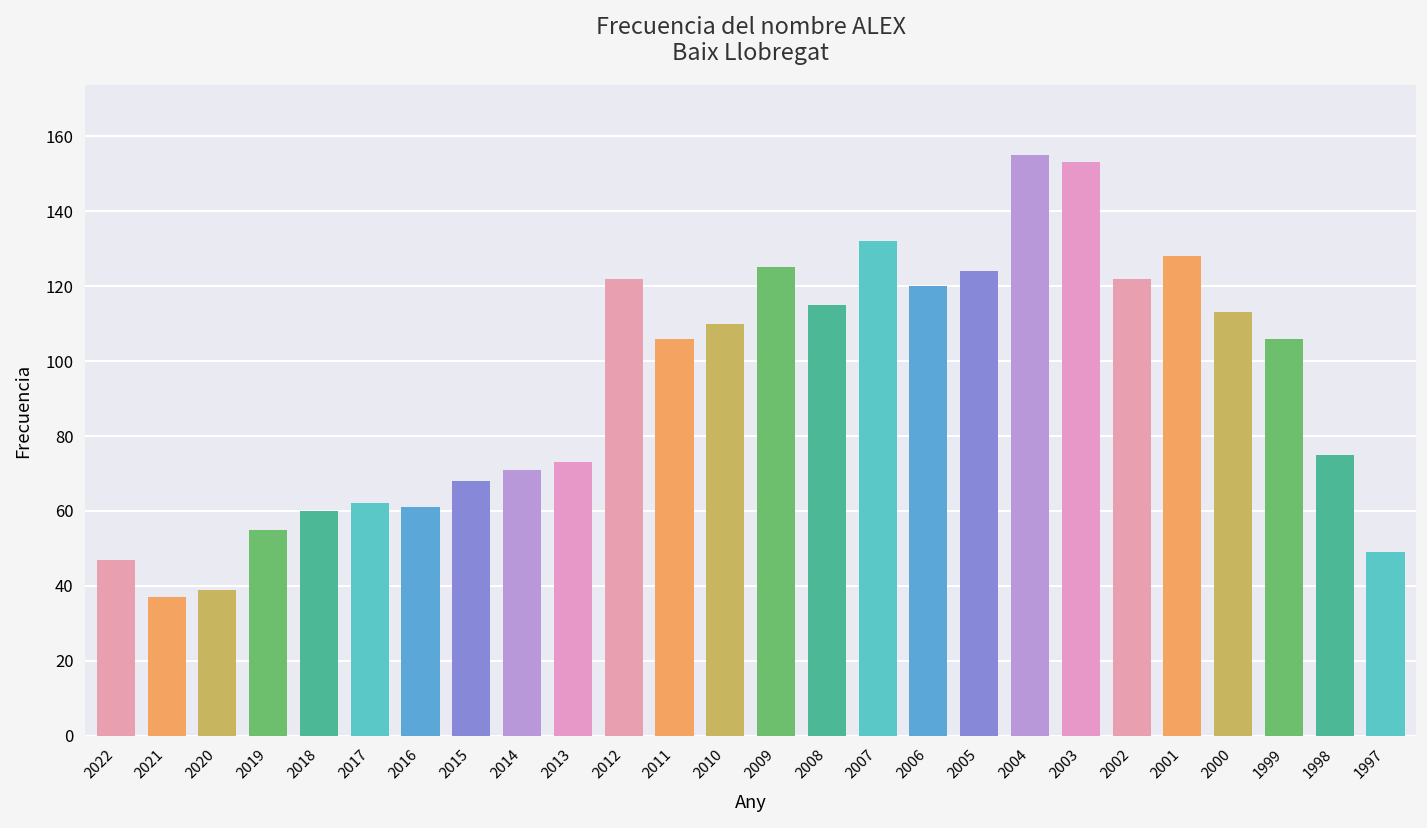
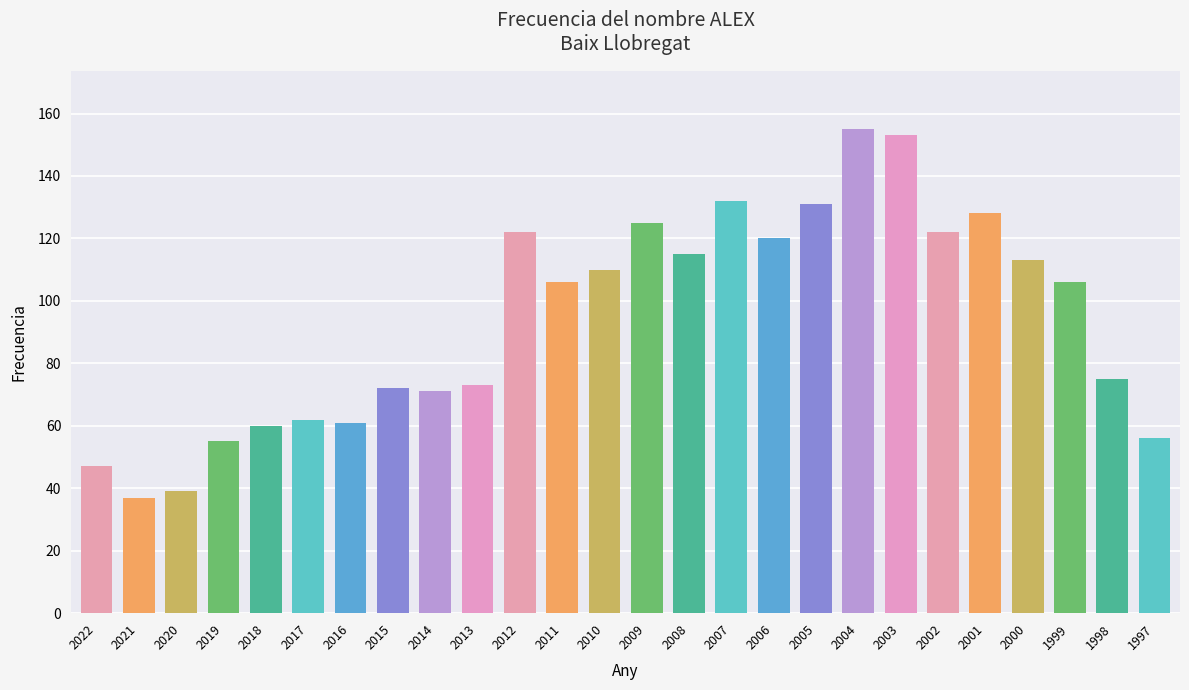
2015: 68 -> 72
2005: 124 -> 131
1997: 49 -> 56
